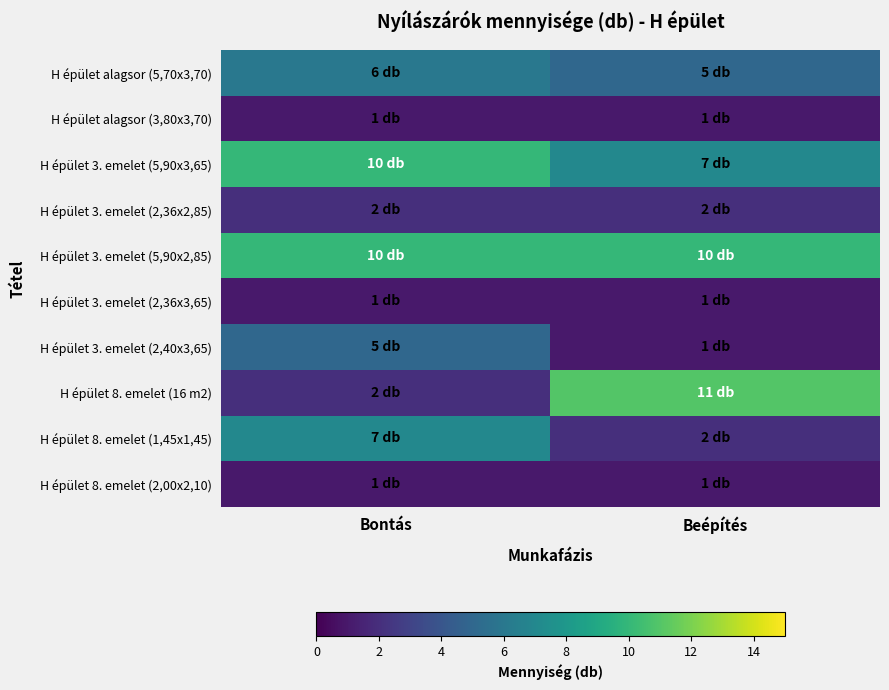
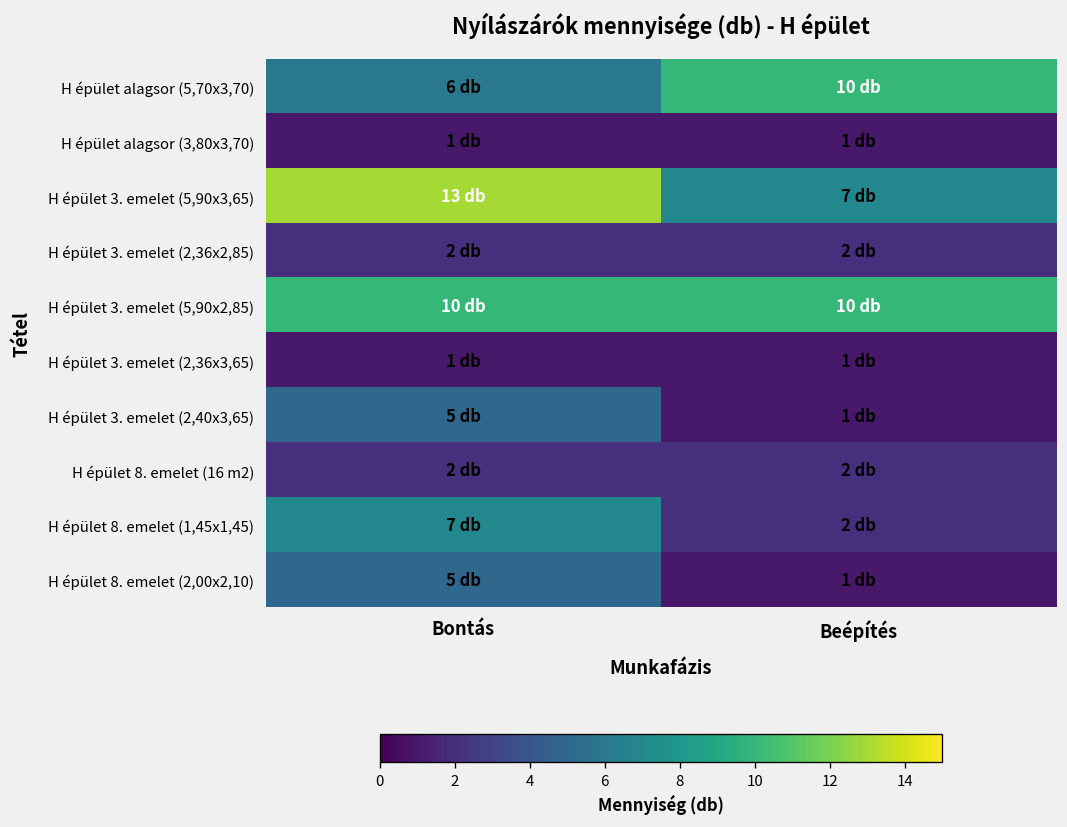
H épület alagsor (5,70x3,70), Beépítés: 5 -> 10
H épület 3. emelet (5,90x3,65), Bontás: 10 -> 13
H épület 8. emelet (16 m2), Beépítés: 11 -> 2
H épület 8. emelet (2,00x2,10), Bontás: 1 -> 5
